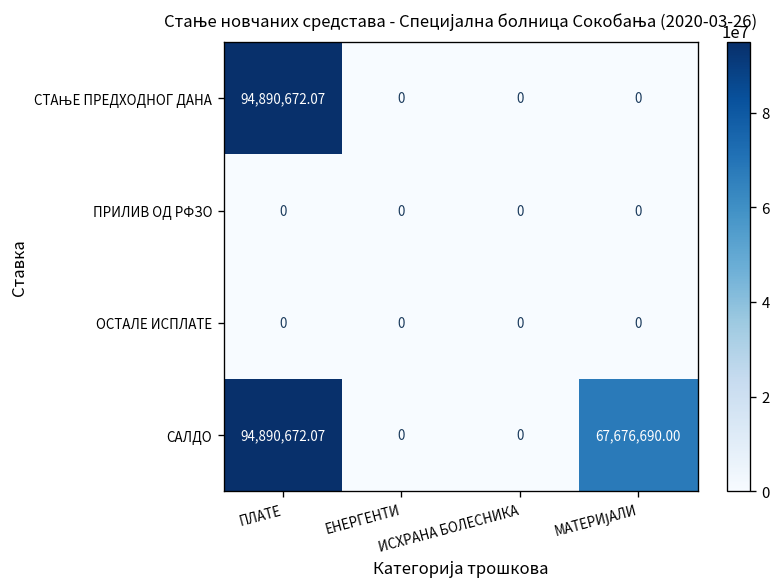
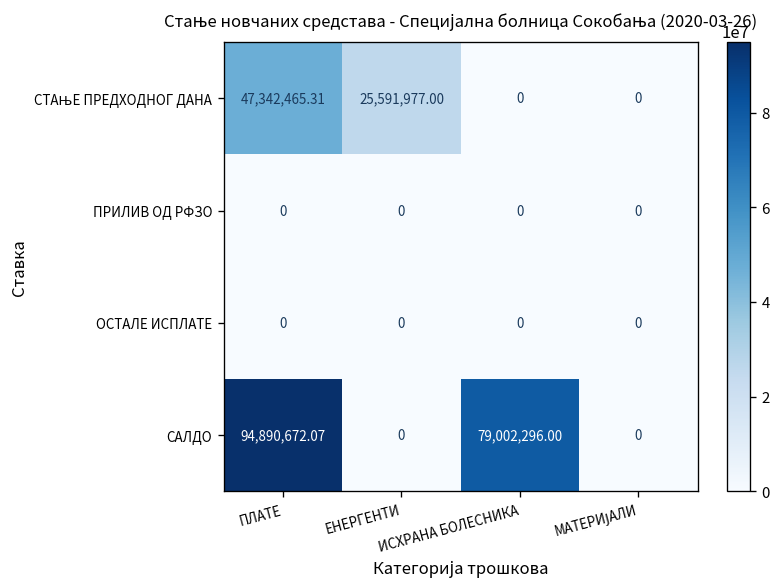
СТАЊЕ ПРЕДХОДНОГ ДАНА, ПЛАТЕ: 94,890,672.07 -> 47,342,465.31
СТАЊЕ ПРЕДХОДНОГ ДАНА, ЕНЕРГЕНТИ: 0 -> 25,591,977.00
САЛДО, ИСХРАНА БОЛЕСНИКА: 0 -> 79,002,296.00
САЛДО, МАТЕРИЈАЛИ: 67,676,690.00 -> 0
